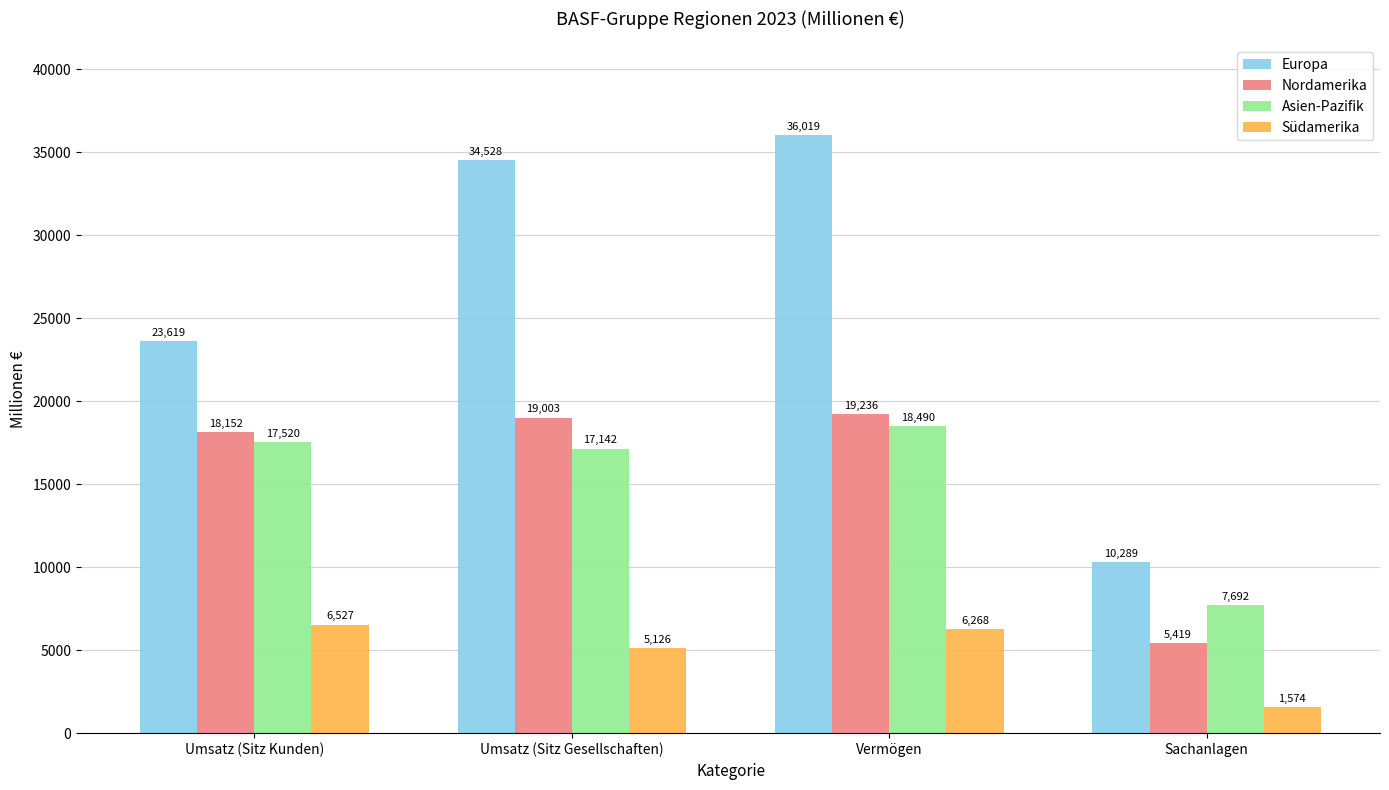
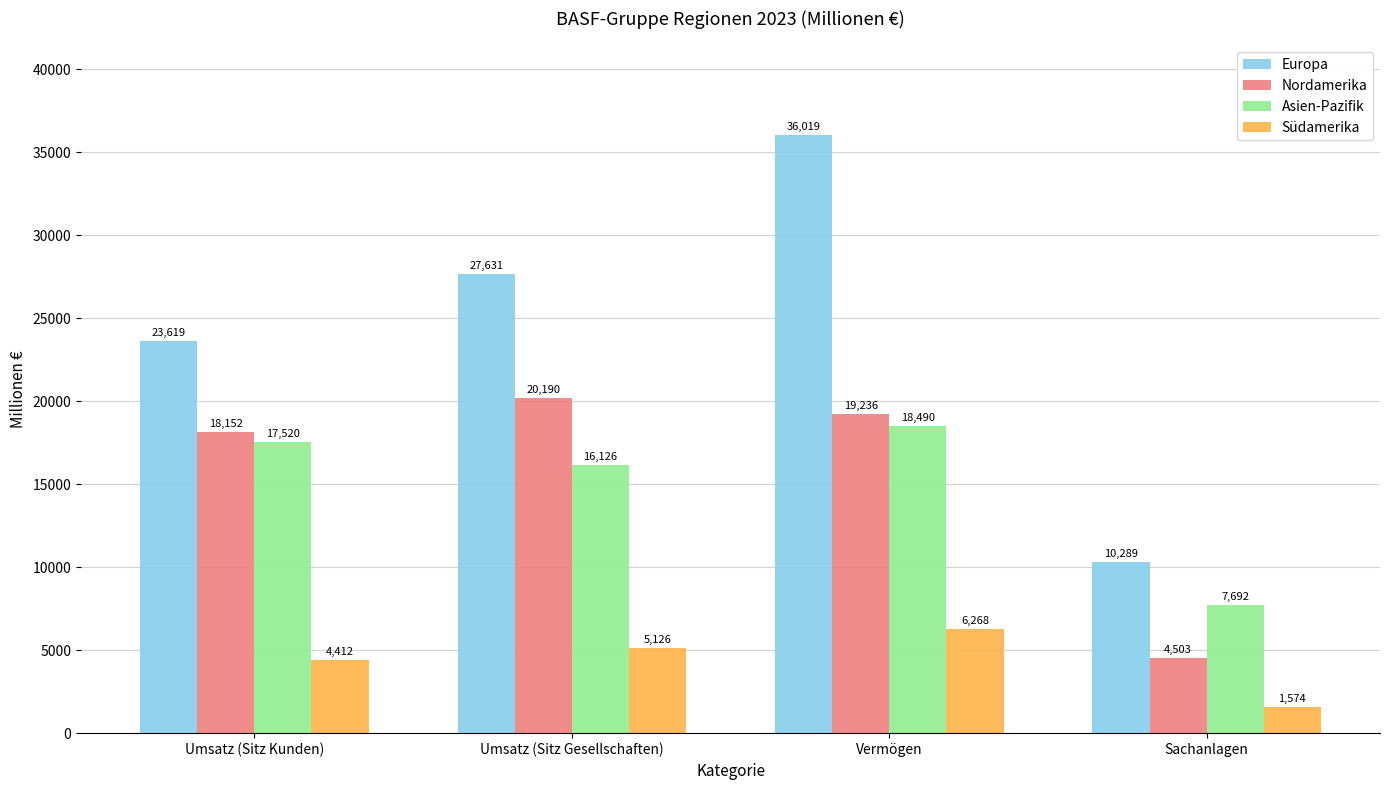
Südamerika, Umsatz (Sitz Kunden): 6,527 -> 4,412
Europa, Umsatz (Sitz Gesellschaften): 34,528 -> 27,631
Nordamerika, Umsatz (Sitz Gesellschaften): 19,003 -> 20,190
Asien-Pazifik, Umsatz (Sitz Gesellschaften): 17,142 -> 16,126
Nordamerika, Sachanlagen: 5,419 -> 4,503
